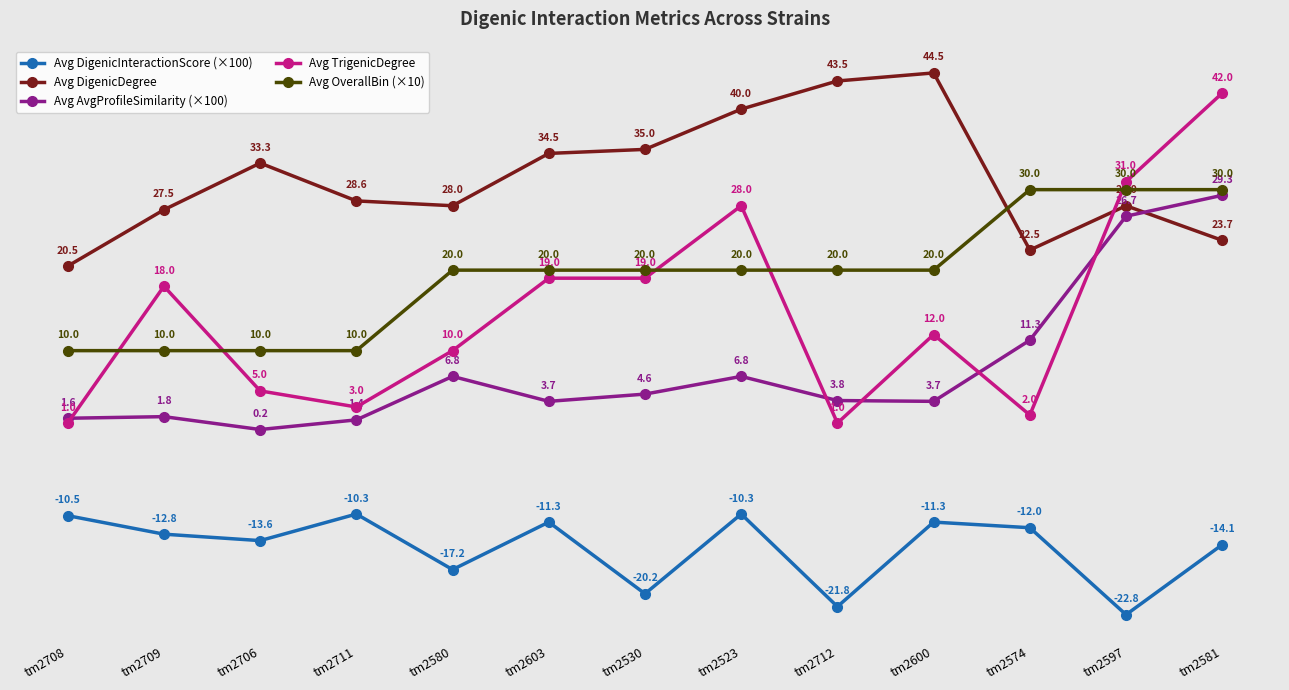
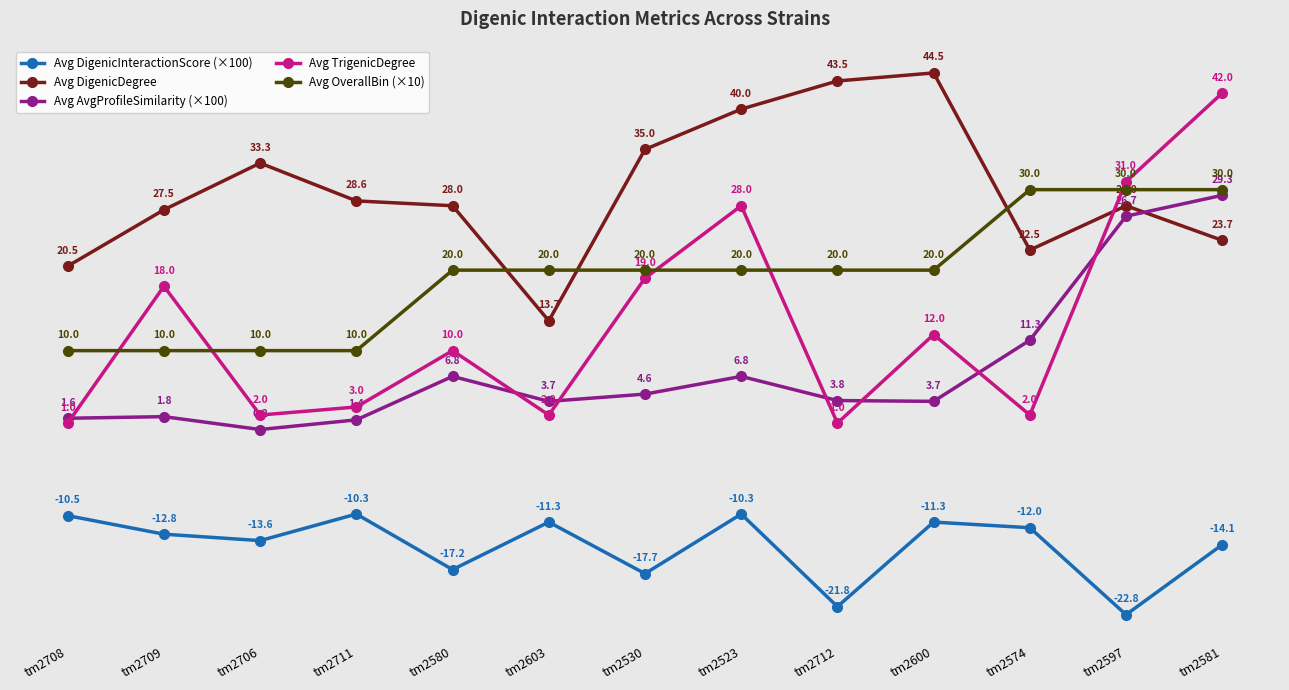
Avg TrigenicDegree, tm2706: 5.0 -> 2.0
Avg DigenicDegree, tm2603: 34.5 -> 13.7
Avg TrigenicDegree, tm2603: 19.0 -> 2.0
Avg DigenicInteractionScore (×100), tm2530: -20.2 -> -17.7
